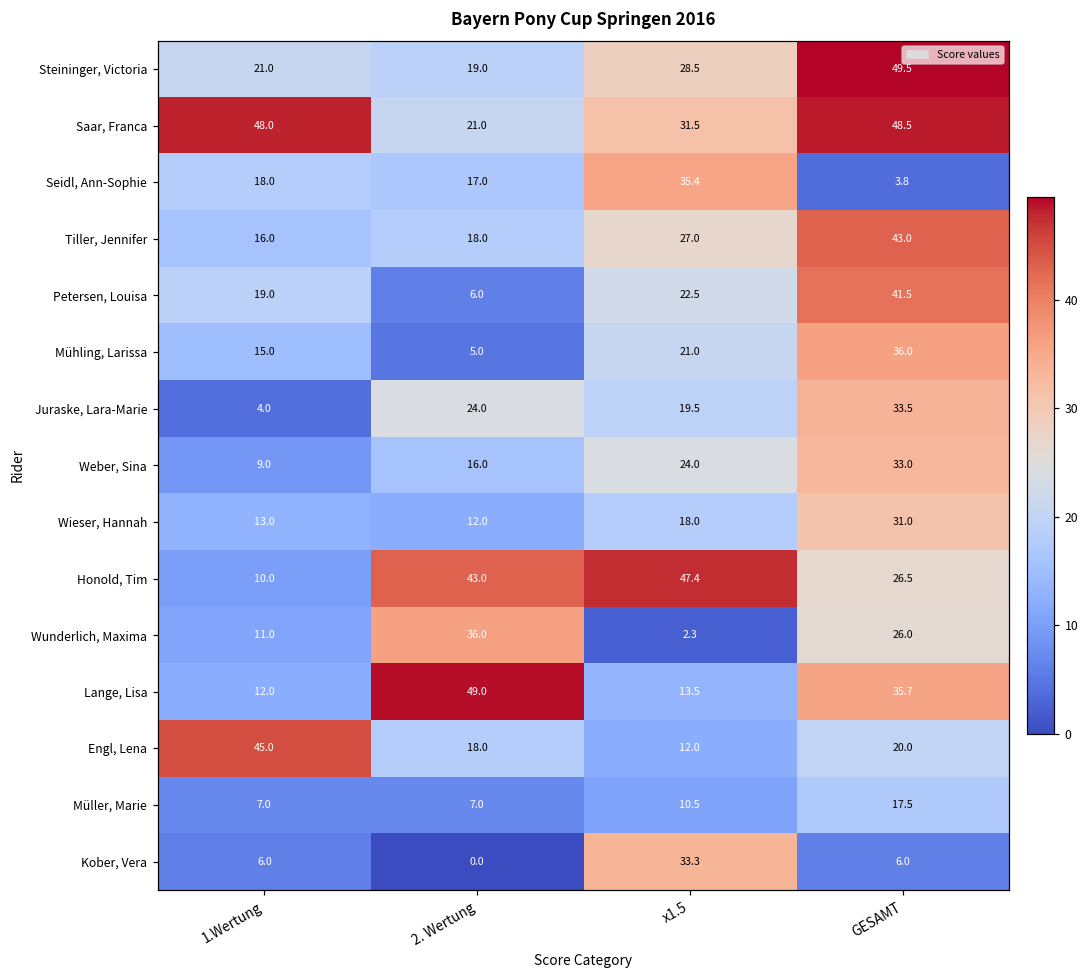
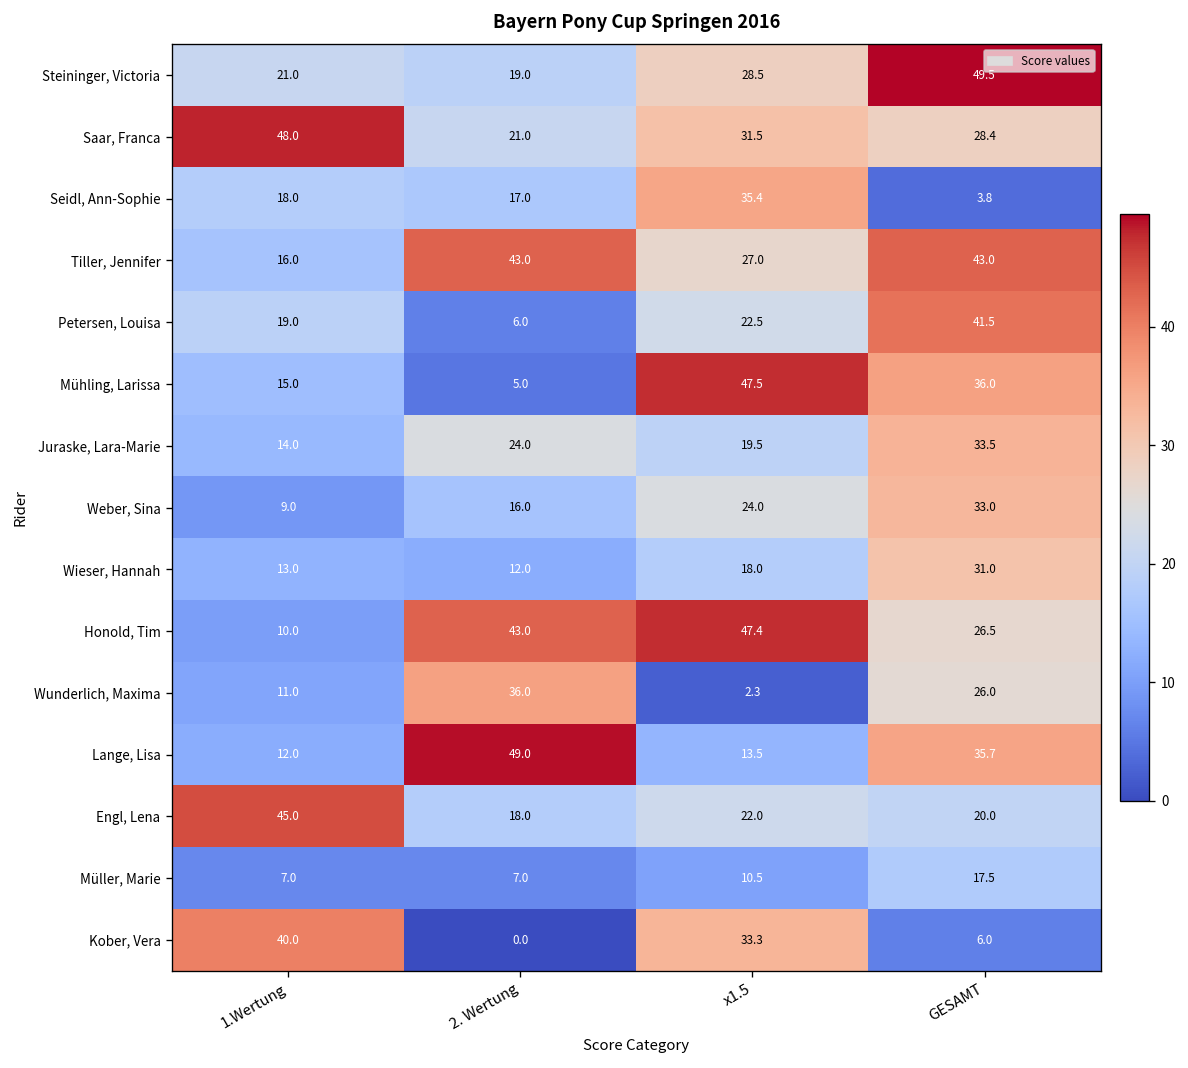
Saar, Franca, GESAMT: 48.5 -> 28.4
Tiller, Jennifer, 2. Wertung: 18.0 -> 43.0
Mühling, Larissa, x1.5: 21.0 -> 47.5
Juraske, Lara-Marie, 1.Wertung: 4.0 -> 14.0
Engl, Lena, x1.5: 12.0 -> 22.0
Kober, Vera, 1.Wertung: 6.0 -> 40.0
